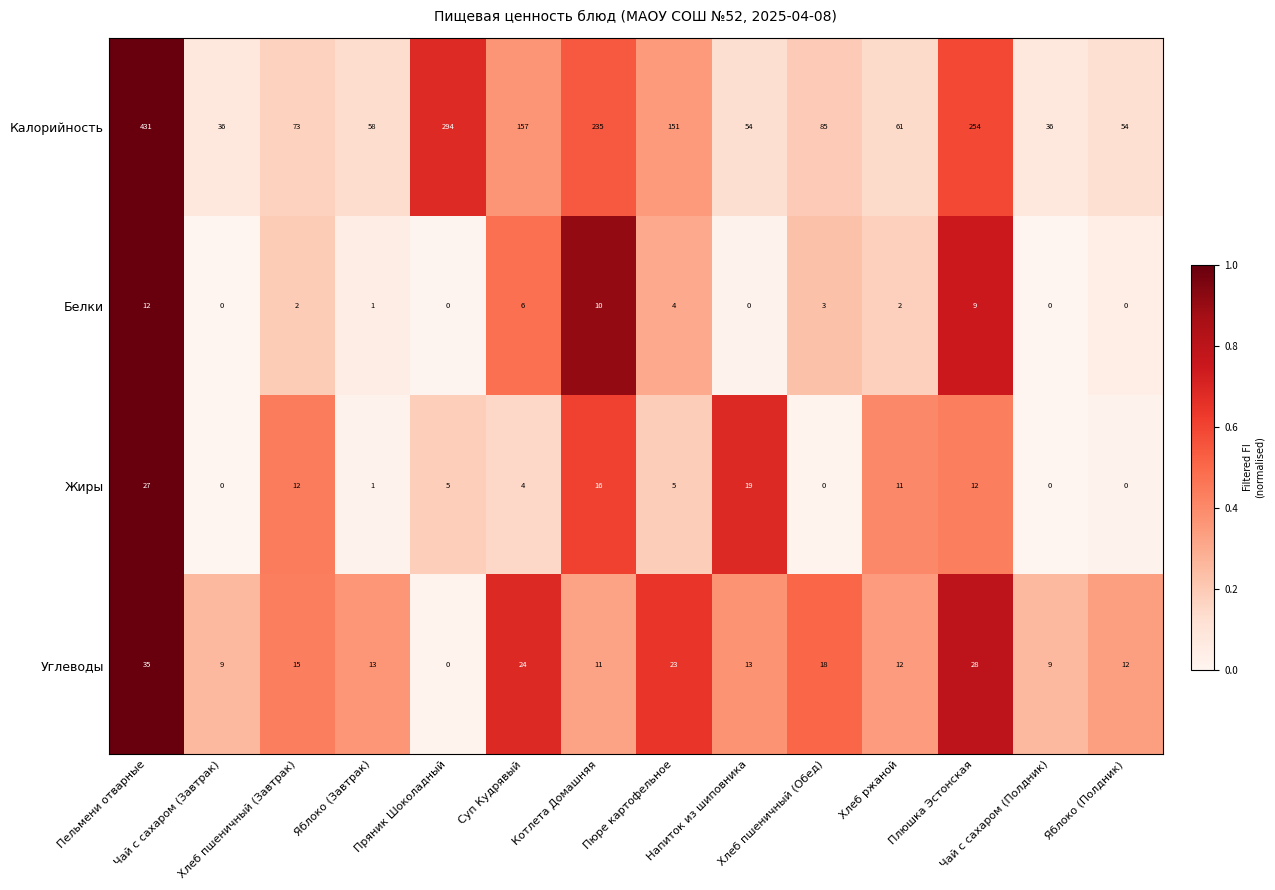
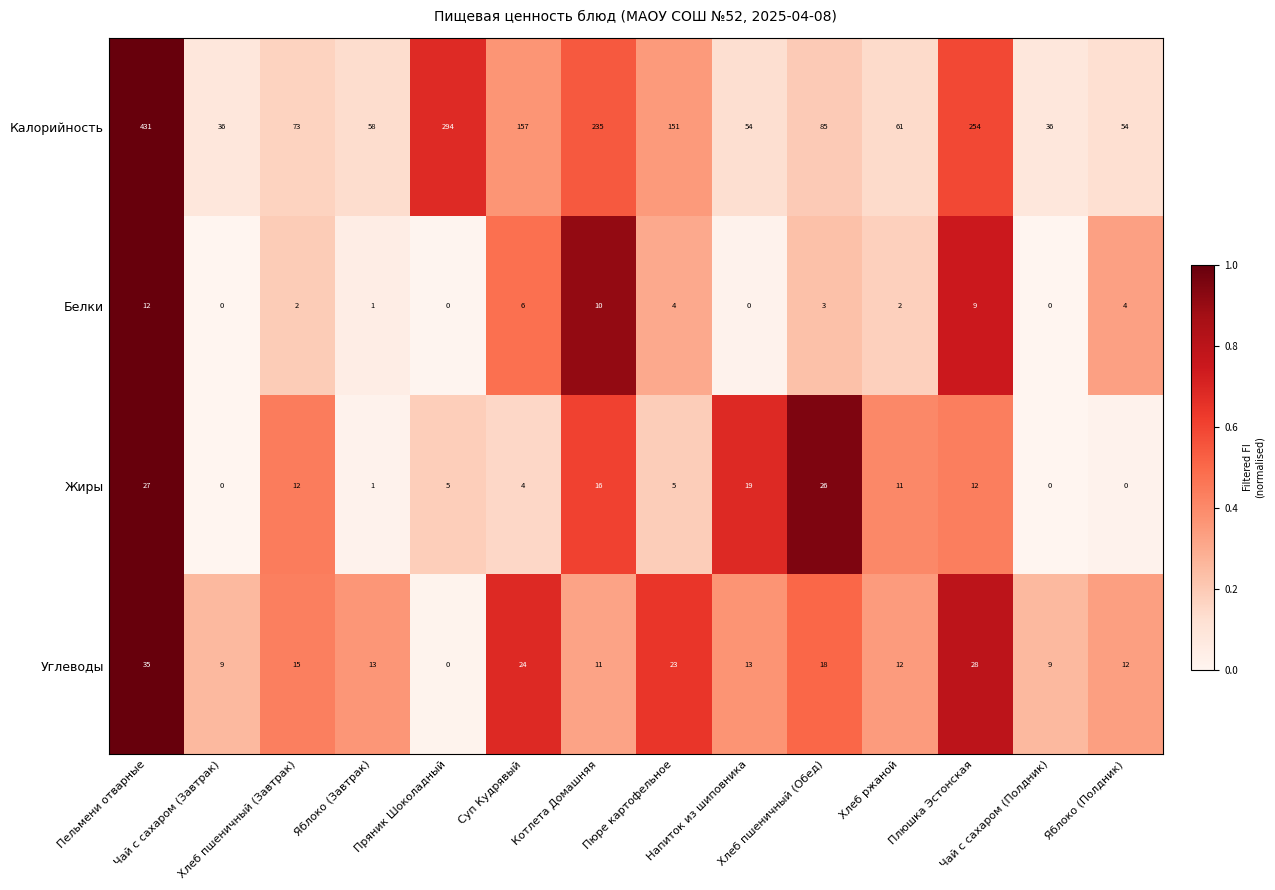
Белки, Яблоко (Полдник): 0 -> 4
Жиры, Хлеб пшеничный (Обед): 0 -> 26
